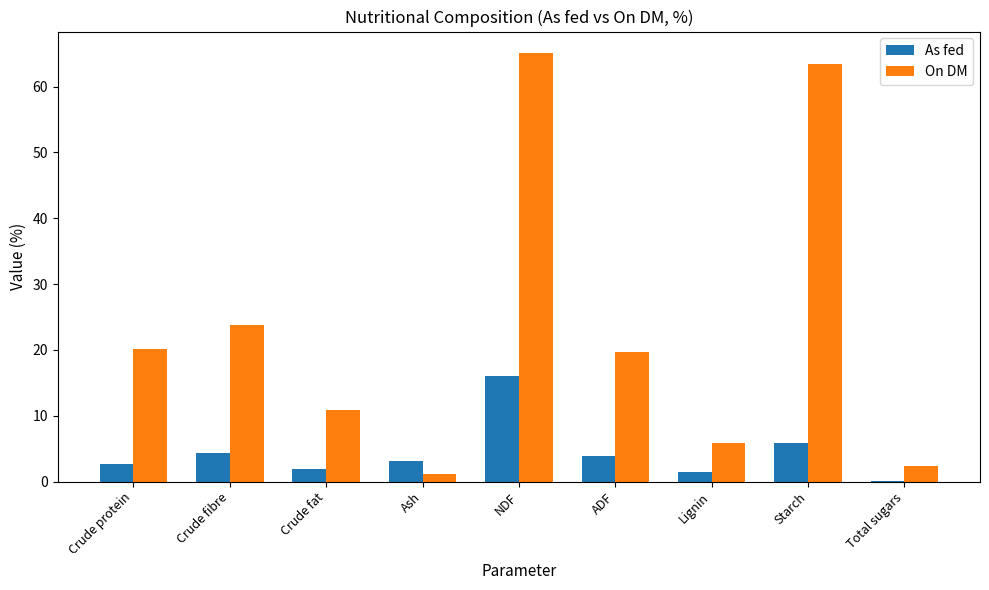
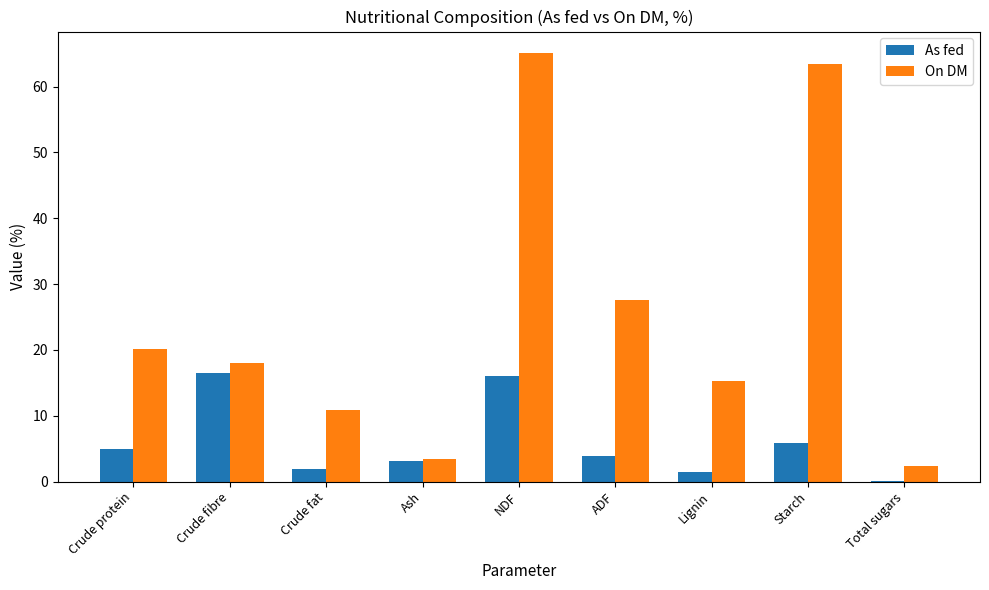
As fed, Crude protein: 3 -> 5
As fed, Crude fibre: 4 -> 17
On DM, Crude fibre: 24 -> 18
On DM, Ash: 1 -> 3
On DM, ADF: 20 -> 28
On DM, Lignin: 6 -> 15
